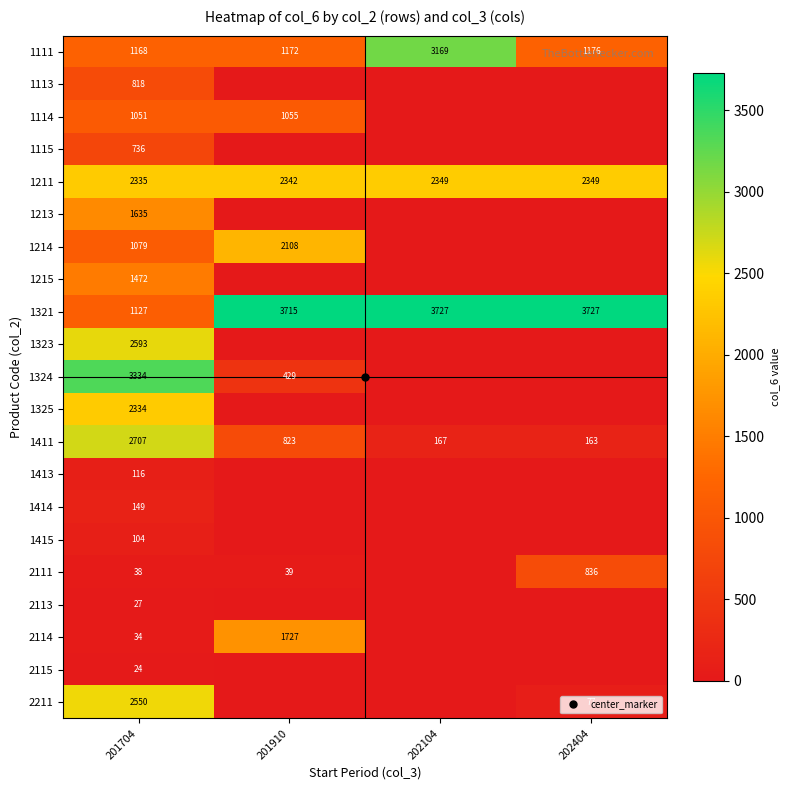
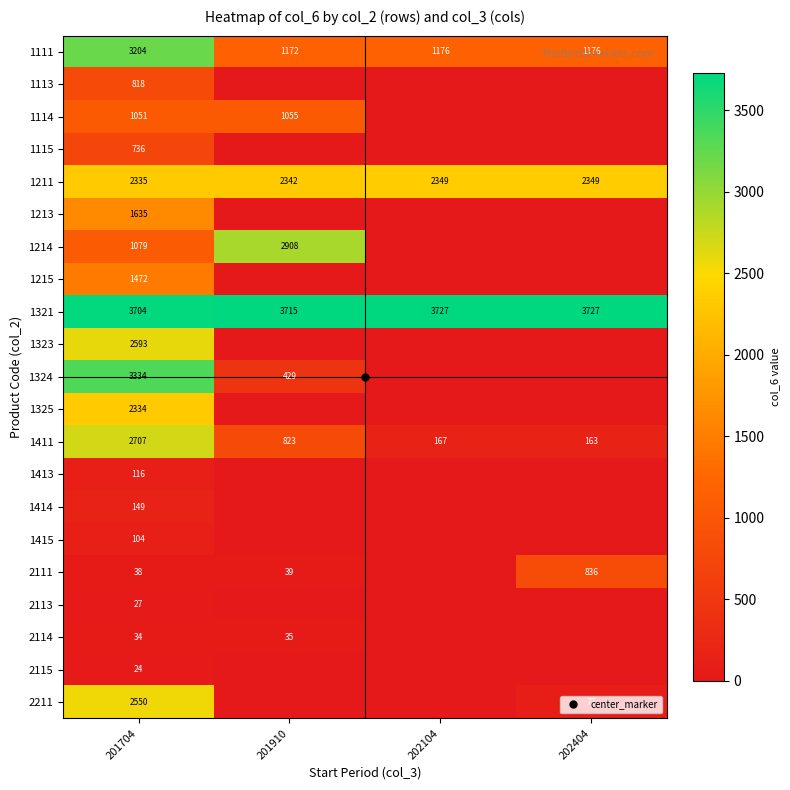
1111, 201704: 1168 -> 3204
1111, 202104: 3169 -> 1176
1214, 201910: 2108 -> 2908
1321, 201704: 1127 -> 3704
2114, 201910: 1727 -> 35
